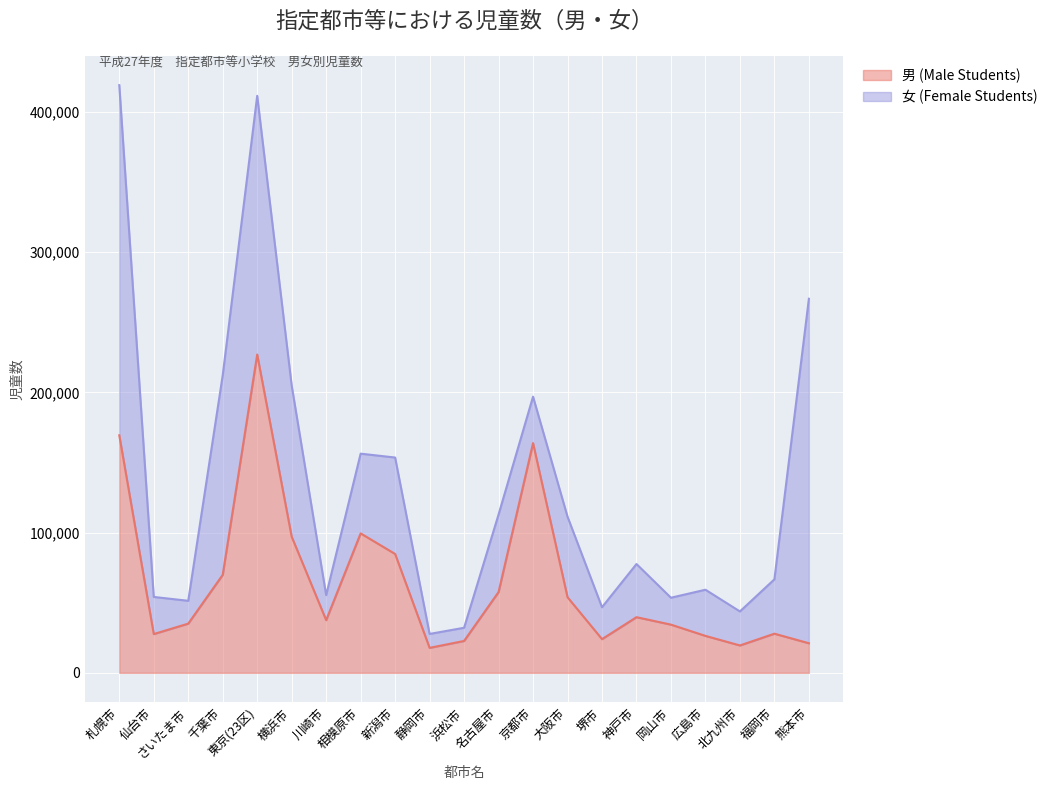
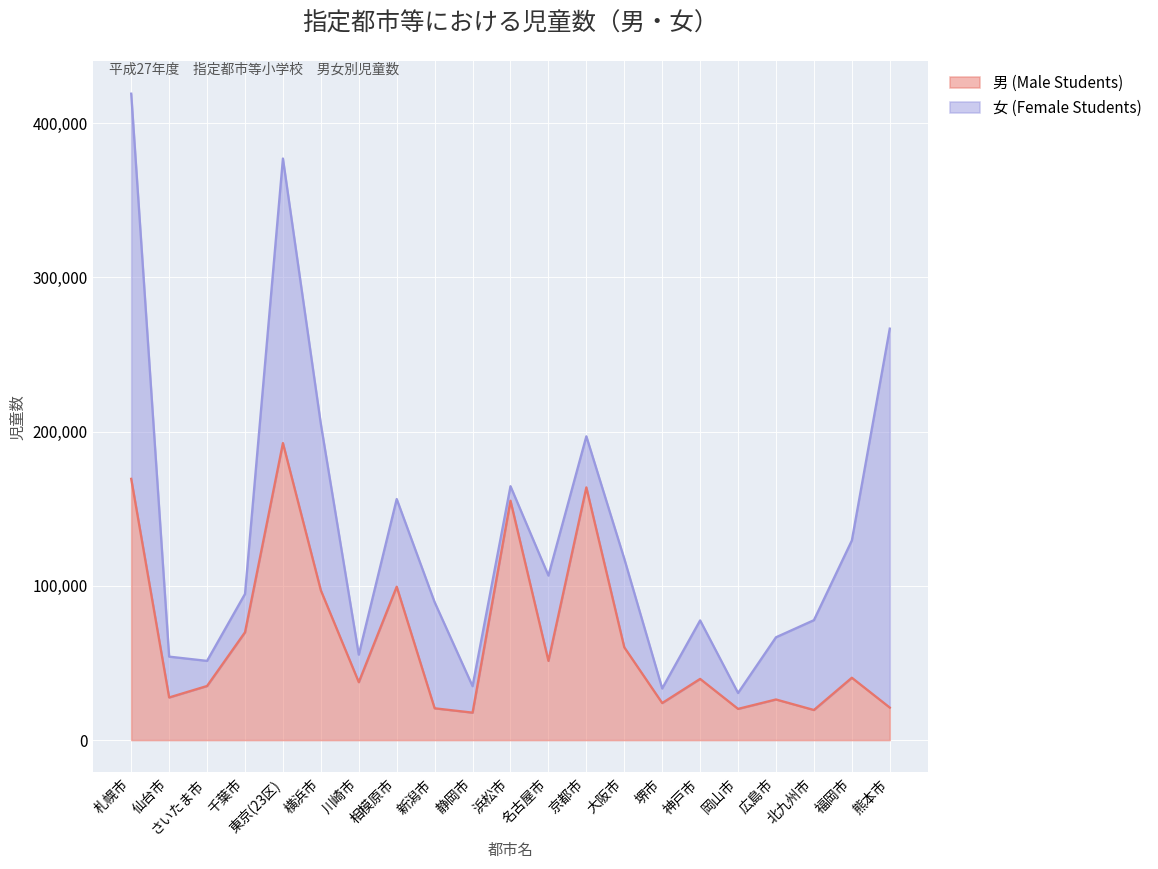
女 (Female Students), 千葉市: 142,000 -> 25,000
男 (Male Students), 東京(23区): 227,000 -> 193,000
男 (Male Students), 新潟市: 85,000 -> 21,000
女 (Female Students), 静岡市: 10,000 -> 17,000
男 (Male Students), 浜松市: 23,000 -> 155,000
男 (Male Students), 名古屋市: 58,000 -> 51,000
男 (Male Students), 大阪市: 54,000 -> 60,000
女 (Female Students), 堺市: 23,000 -> 9,000
男 (Male Students), 岡山市: 34,000 -> 20,000
女 (Female Students), 岡山市: 19,000 -> 10,000
女 (Female Students), 広島市: 33,000 -> 40,000
女 (Female Students), 北九州市: 24,000 -> 58,000
男 (Male Students), 福岡市: 28,000 -> 40,000
女 (Female Students), 福岡市: 39,000 -> 89,000
